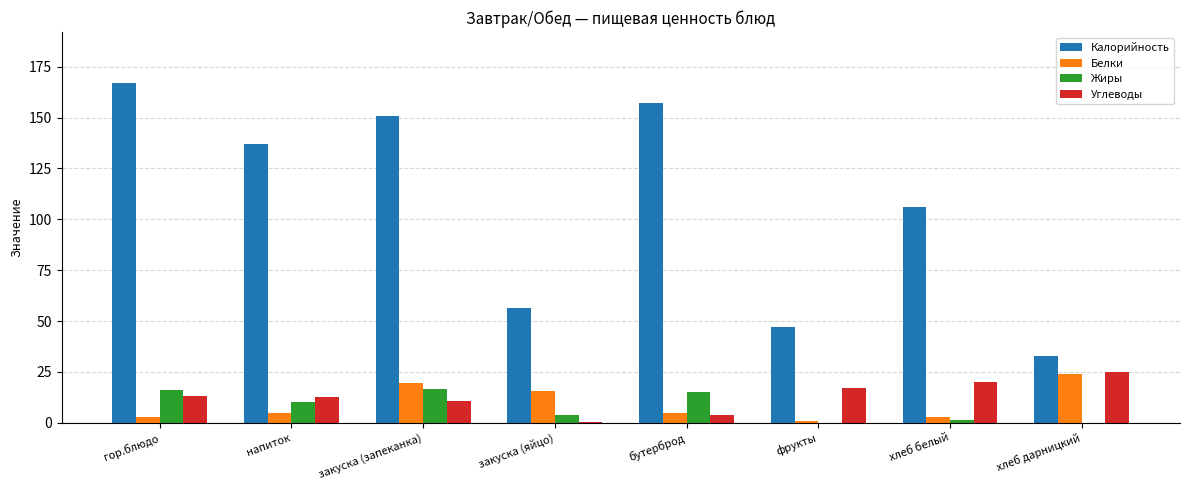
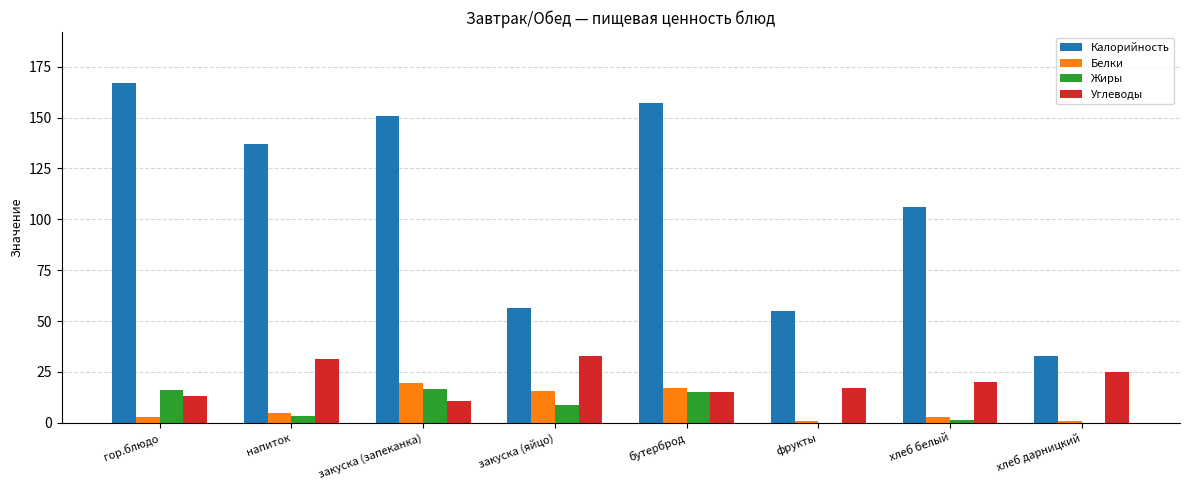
Жиры, напиток: 10 -> 4
Углеводы, напиток: 13 -> 32
Жиры, закуска (яйцо): 4 -> 9
Углеводы, закуска (яйцо): 0 -> 33
Белки, бутерброд: 5 -> 17
Углеводы, бутерброд: 4 -> 15
Калорийность, фрукты: 47 -> 55
Белки, хлеб дарницкий: 24 -> 1
